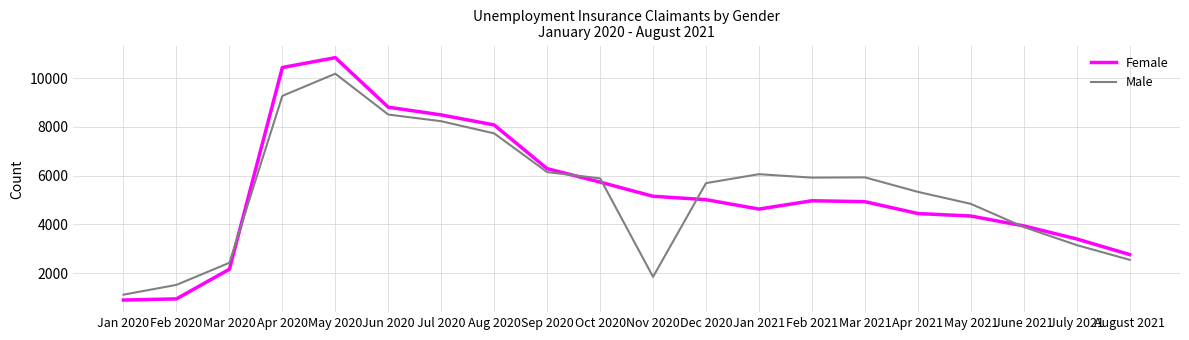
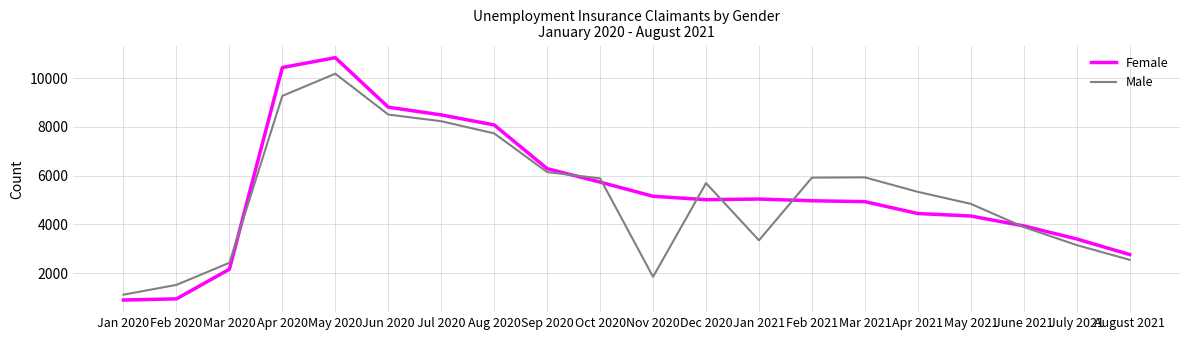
Female, Jan 2021: 4600 -> 5000
Male, Jan 2021: 6100 -> 3400
